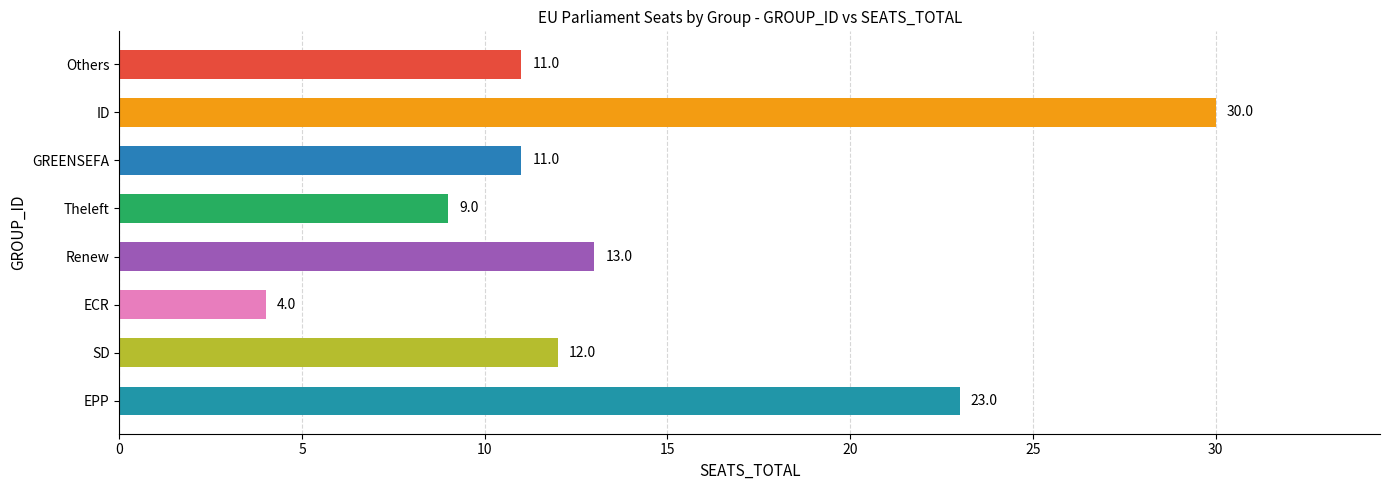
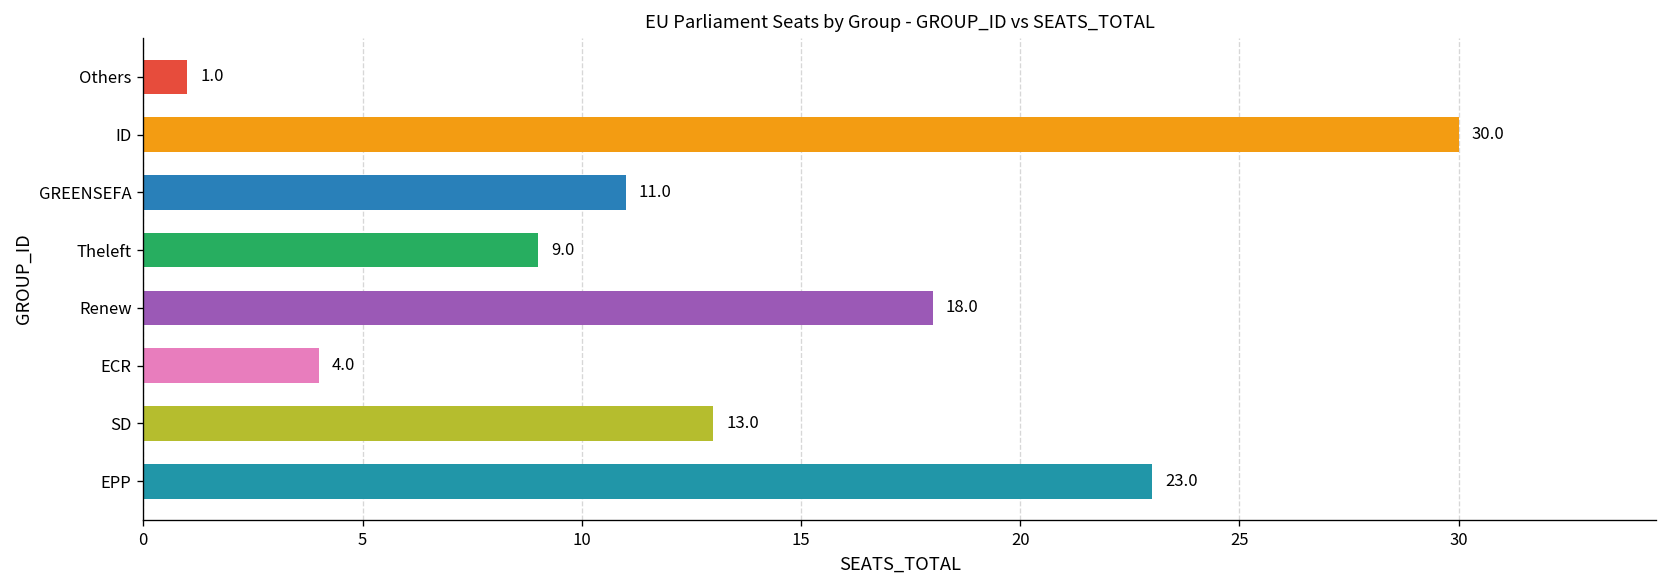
Others: 11.0 -> 1.0
Renew: 13.0 -> 18.0
SD: 12.0 -> 13.0
